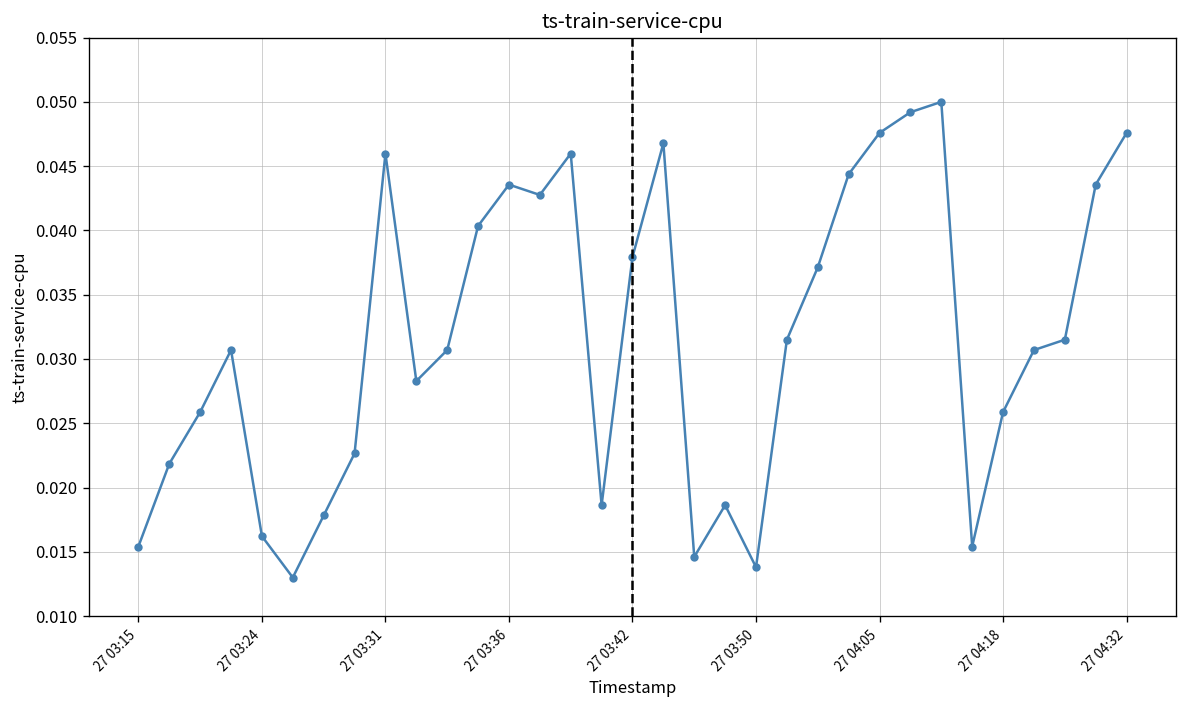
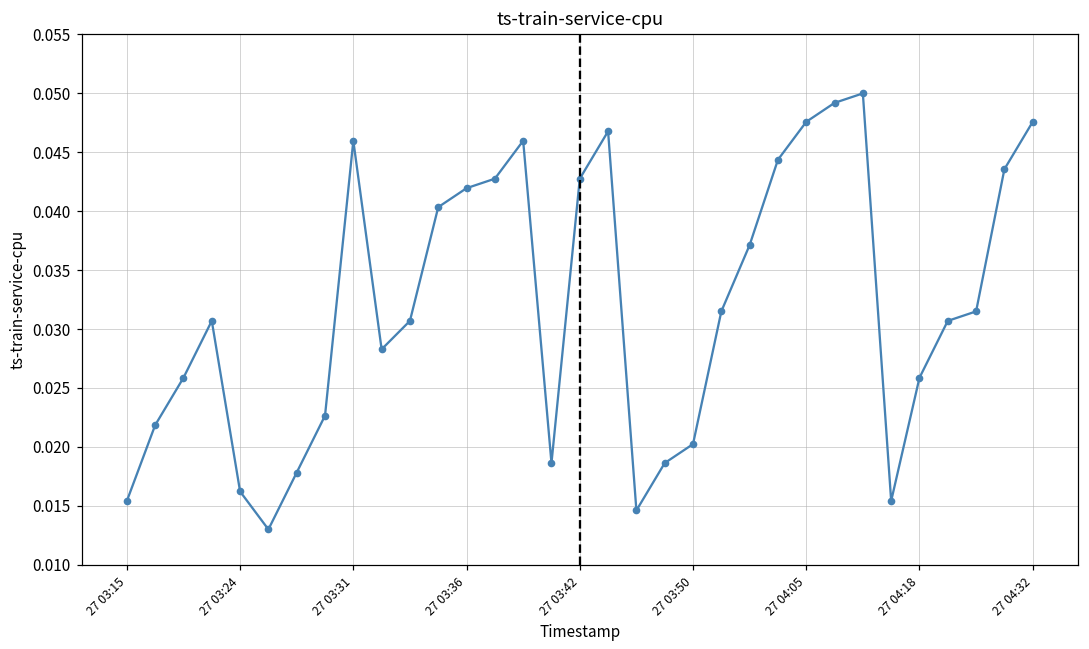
27 03:36: 0.0436 -> 0.0420
27 03:42: 0.0379 -> 0.0428
27 03:50: 0.0138 -> 0.0202
